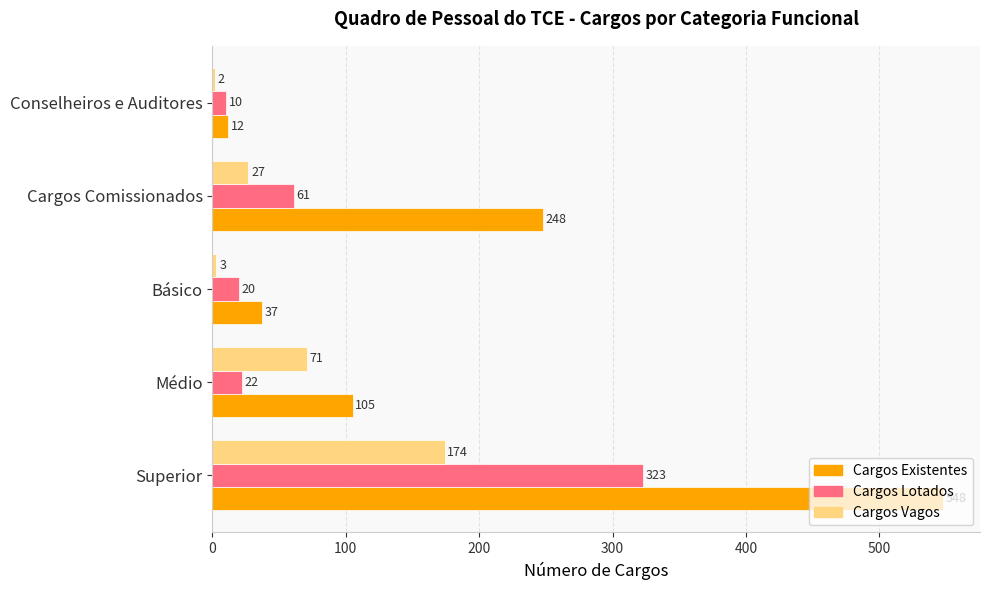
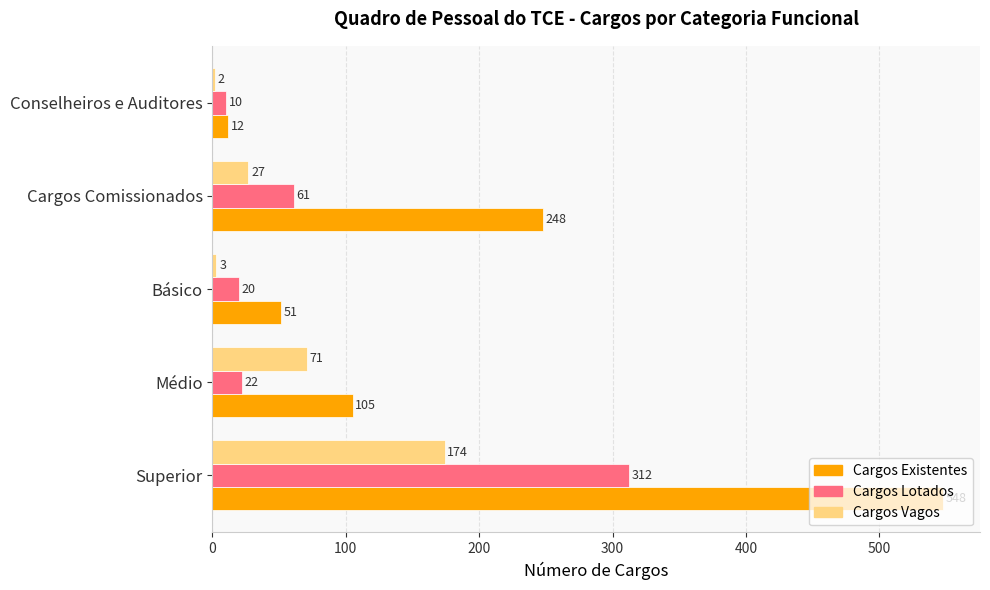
Cargos Existentes, Básico: 37 -> 51
Cargos Lotados, Superior: 323 -> 312
